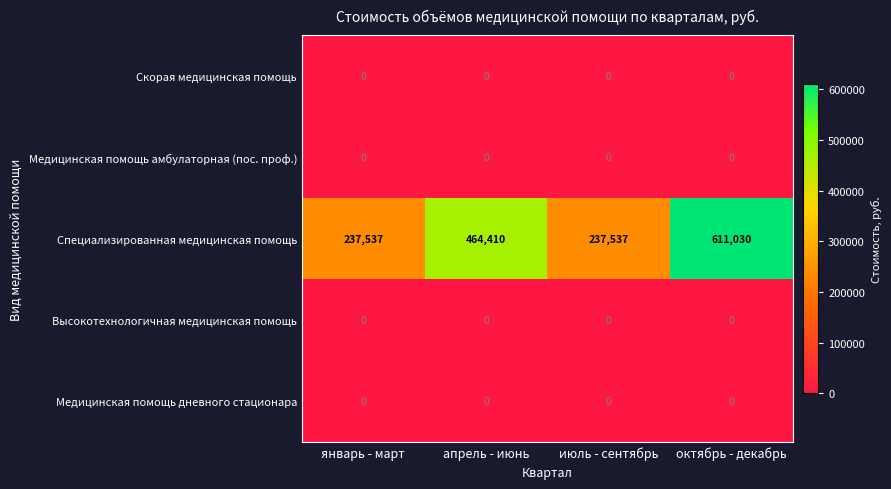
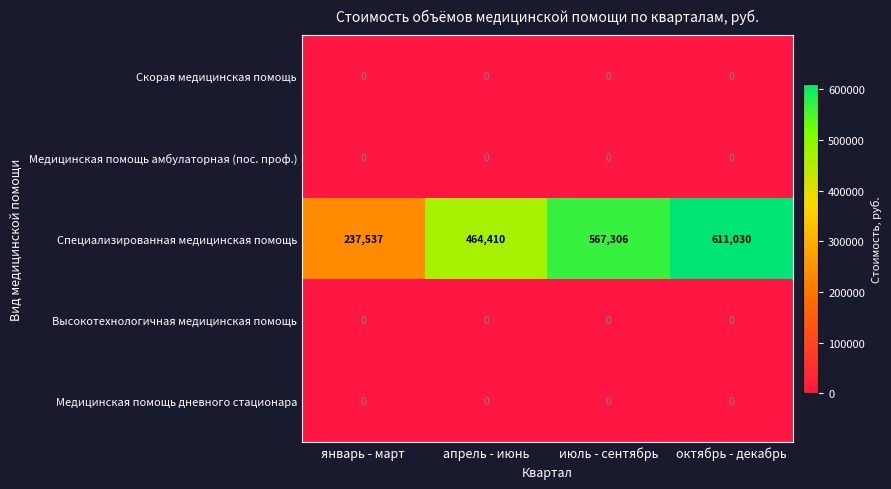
Специализированная медицинская помощь, июль - сентябрь: 237,537 -> 567,306
